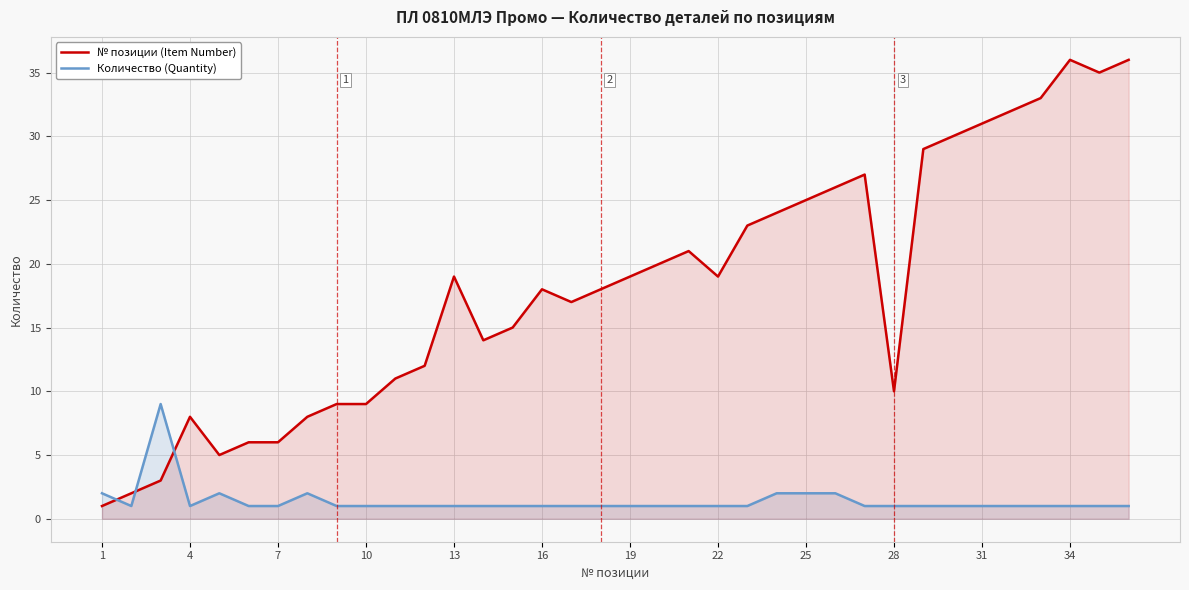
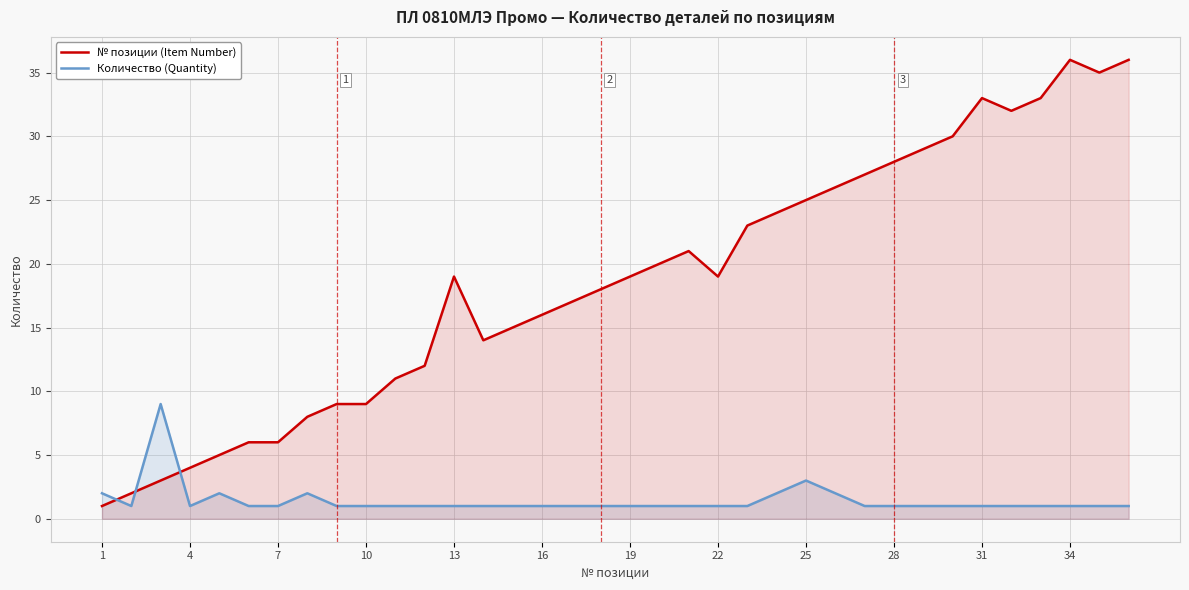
№ позиции (Item Number), 4: 8 -> 4
№ позиции (Item Number), 16: 18 -> 16
Количество (Quantity), 25: 2 -> 3
№ позиции (Item Number), 28: 10 -> 28
№ позиции (Item Number), 31: 31 -> 33
